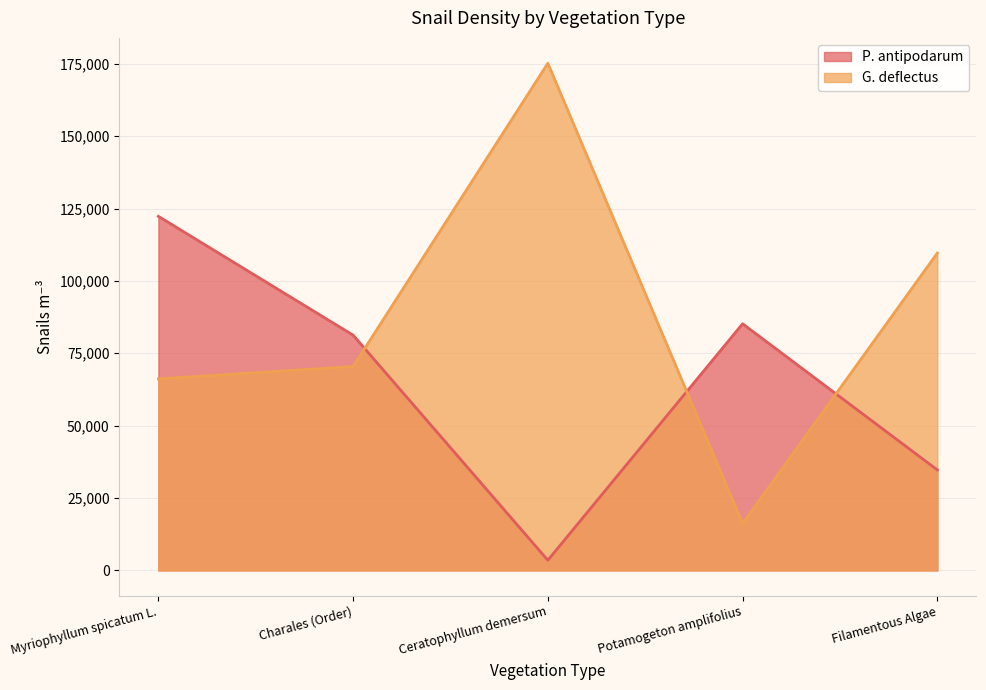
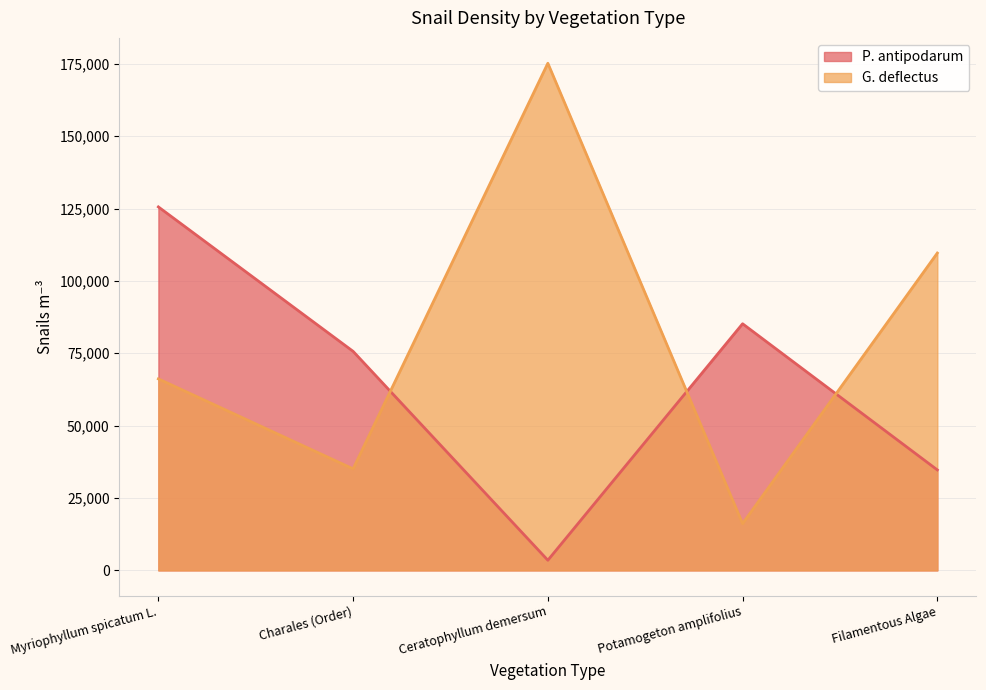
P. antipodarum, Myriophyllum spicatum L.: 122,000 -> 126,000
P. antipodarum, Charales (Order): 81,000 -> 76,000
G. deflectus, Charales (Order): 70,000 -> 35,000
